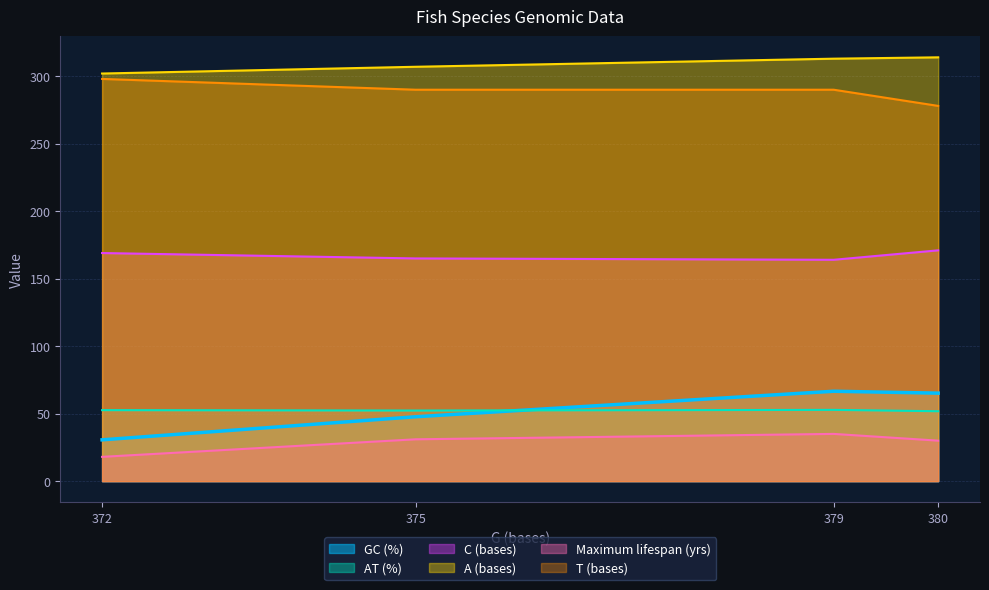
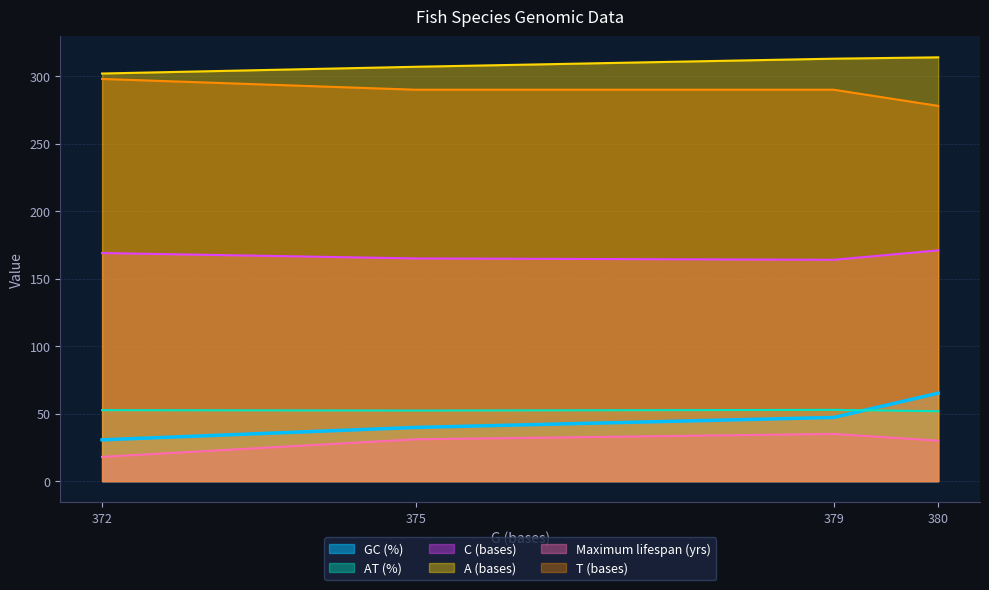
GC (%), 375: 48 -> 40
GC (%), 379: 67 -> 47
